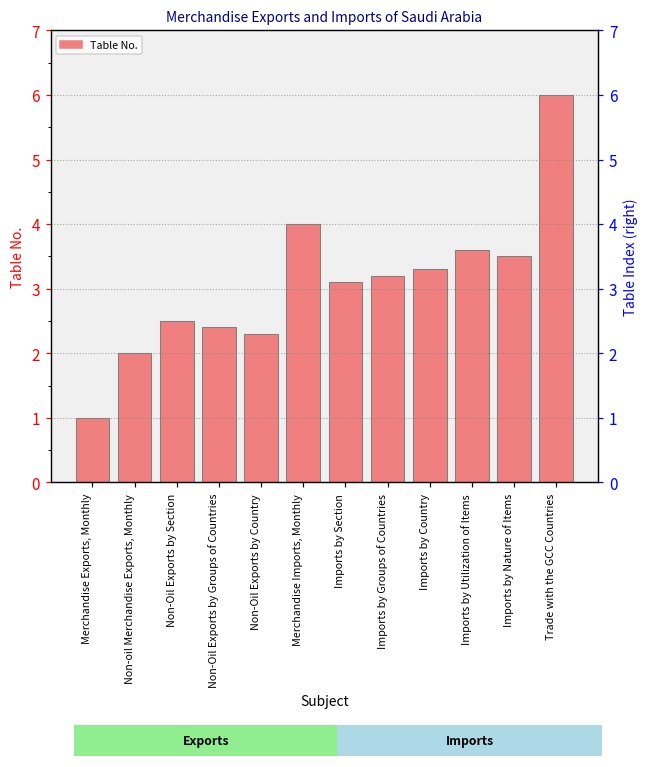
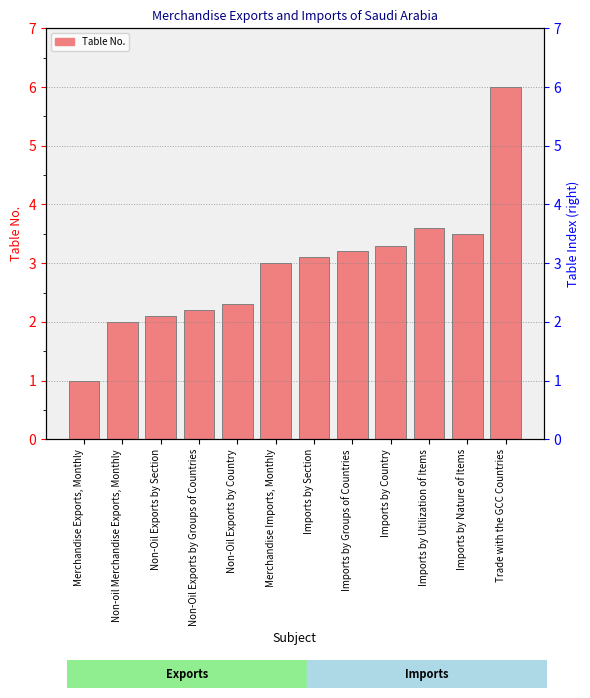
Non-Oil Exports by Section: 2.5 -> 2.1
Non-Oil Exports by Groups of Countries: 2.4 -> 2.2
Merchandise Imports, Monthly: 4 -> 3
